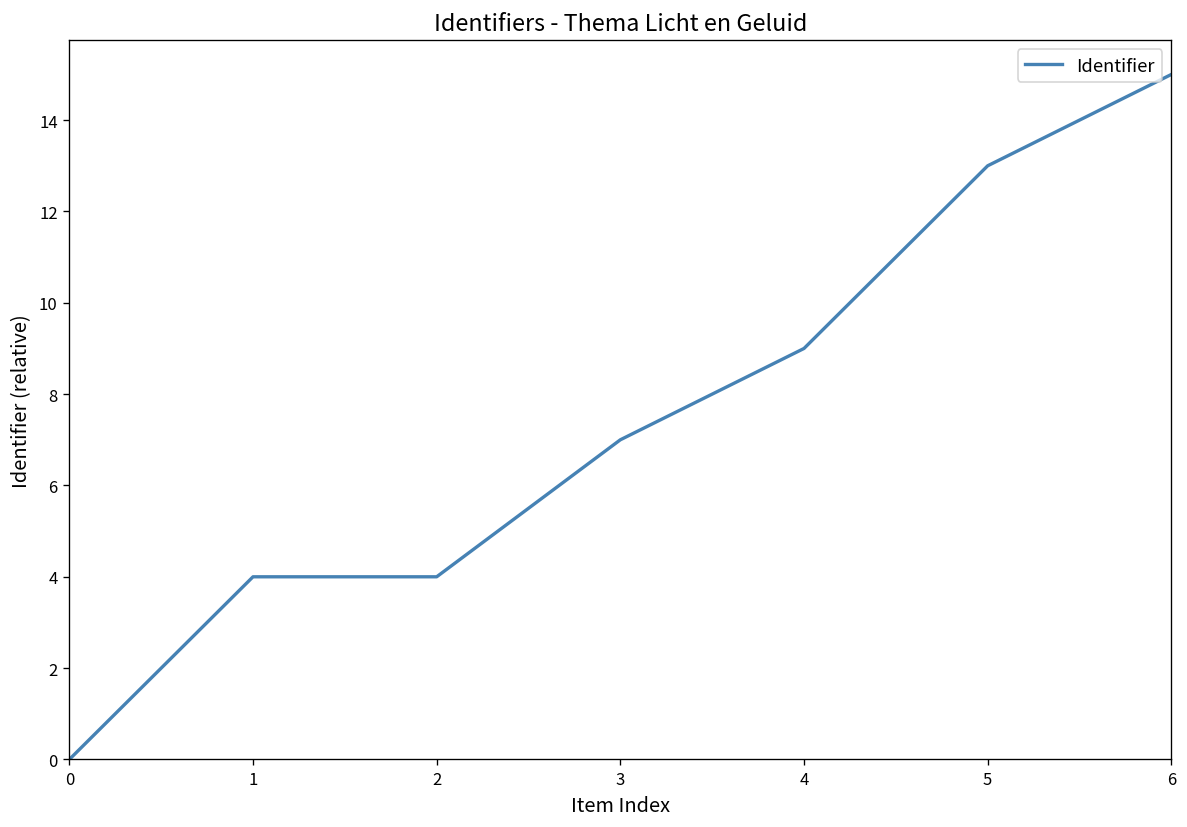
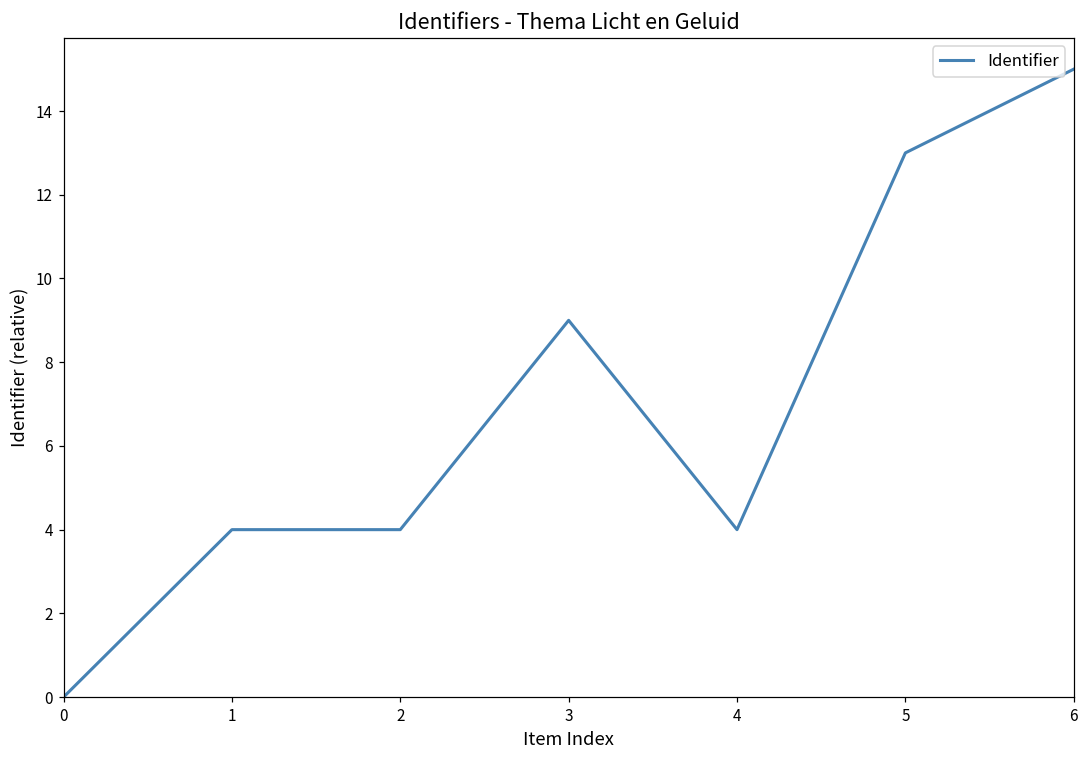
3: 7.0 -> 9.0
4: 9.0 -> 4.0
